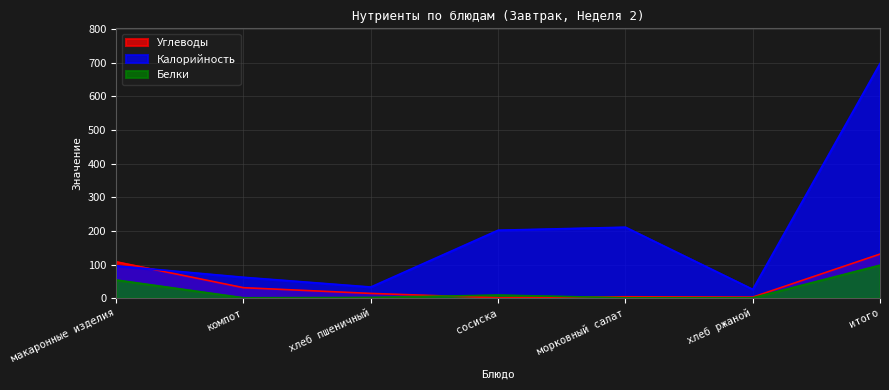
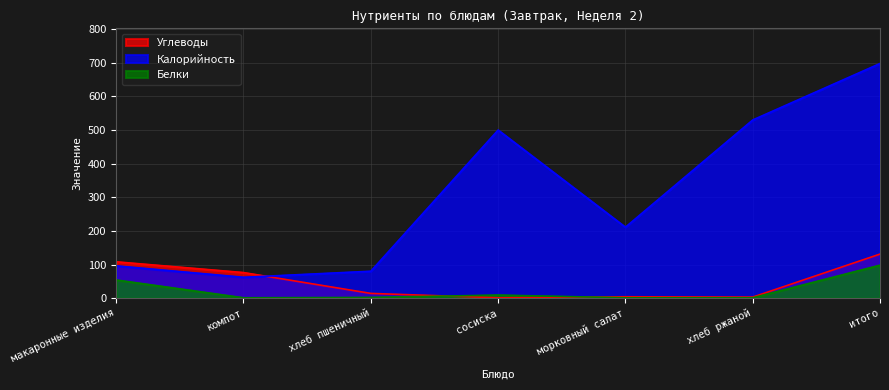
Углеводы, компот: 30 -> 80
Калорийность, хлеб пшеничный: 30 -> 80
Калорийность, сосиска: 200 -> 500
Калорийность, хлеб ржаной: 30 -> 530
